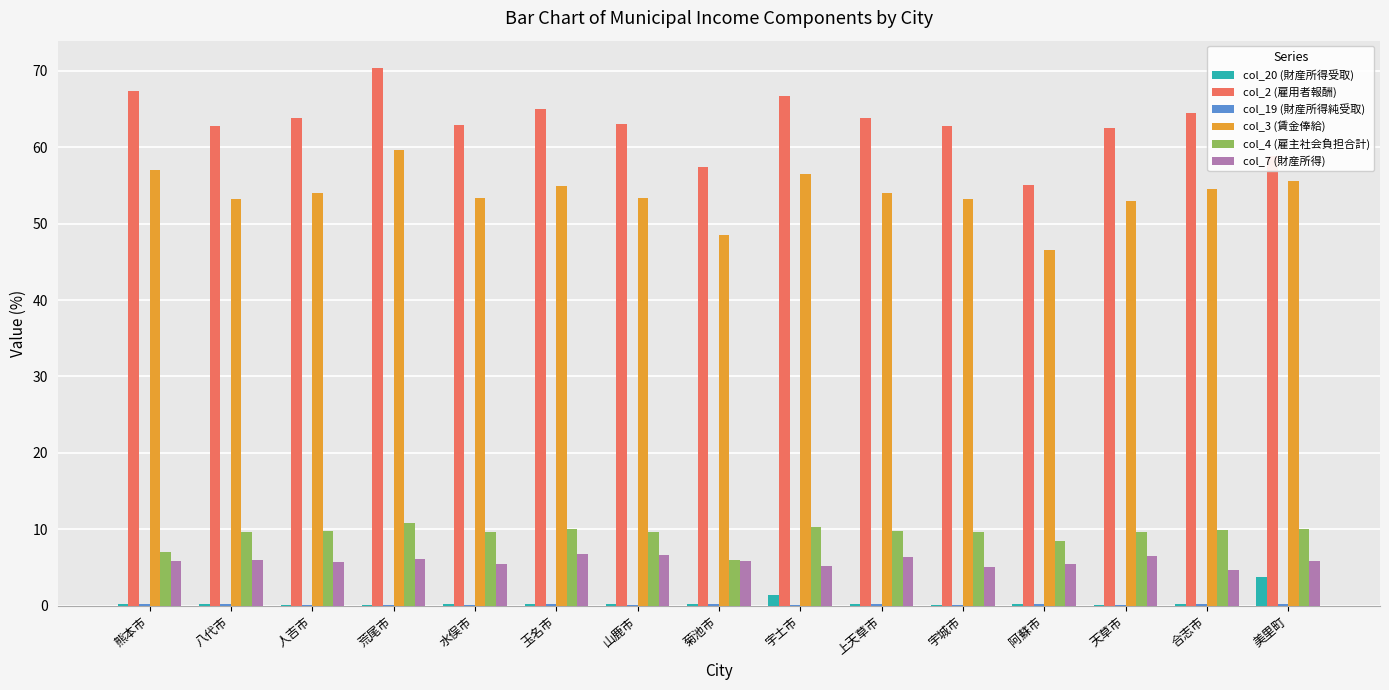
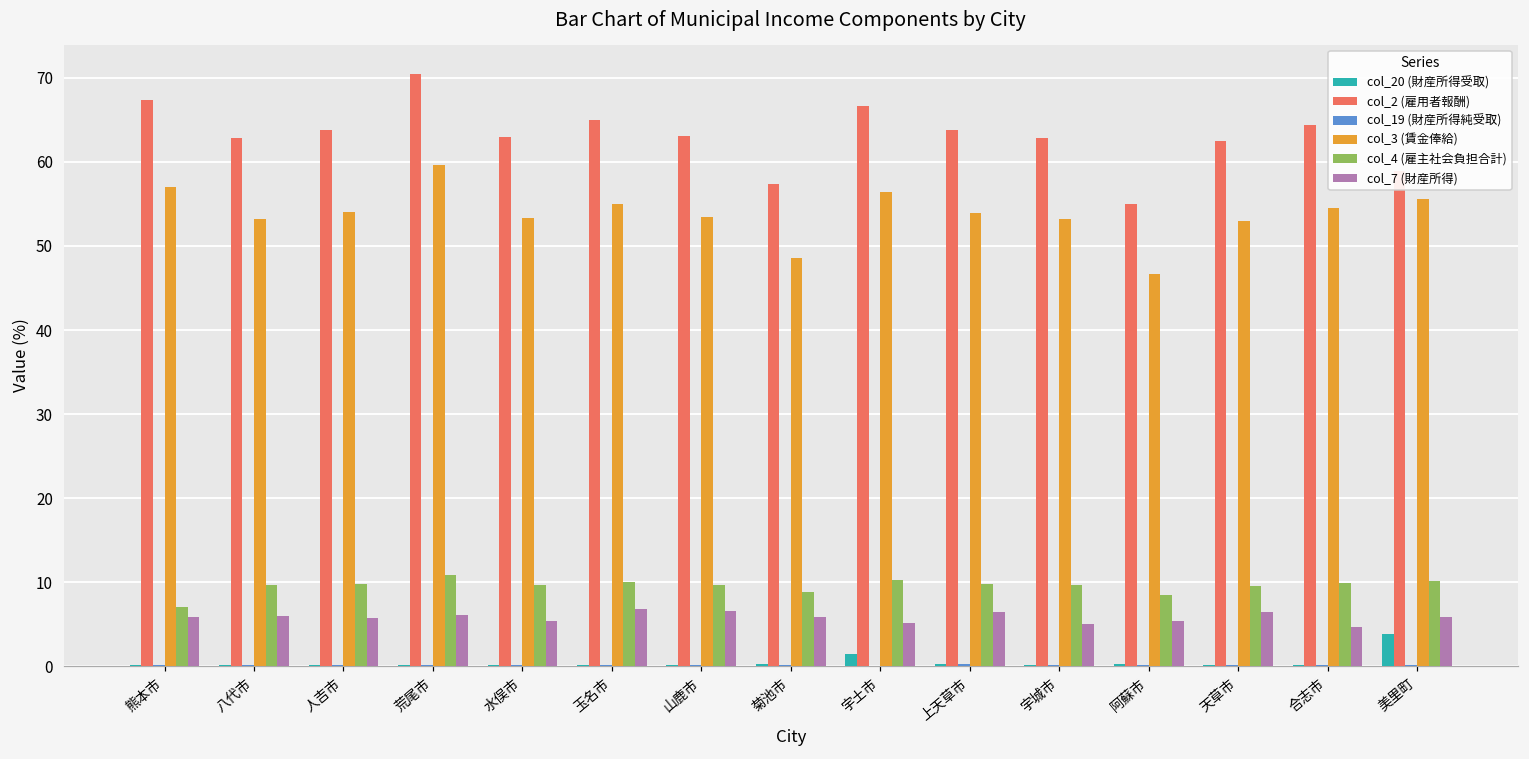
col_4 (雇主社会負担合計), 菊池市: 6 -> 9
